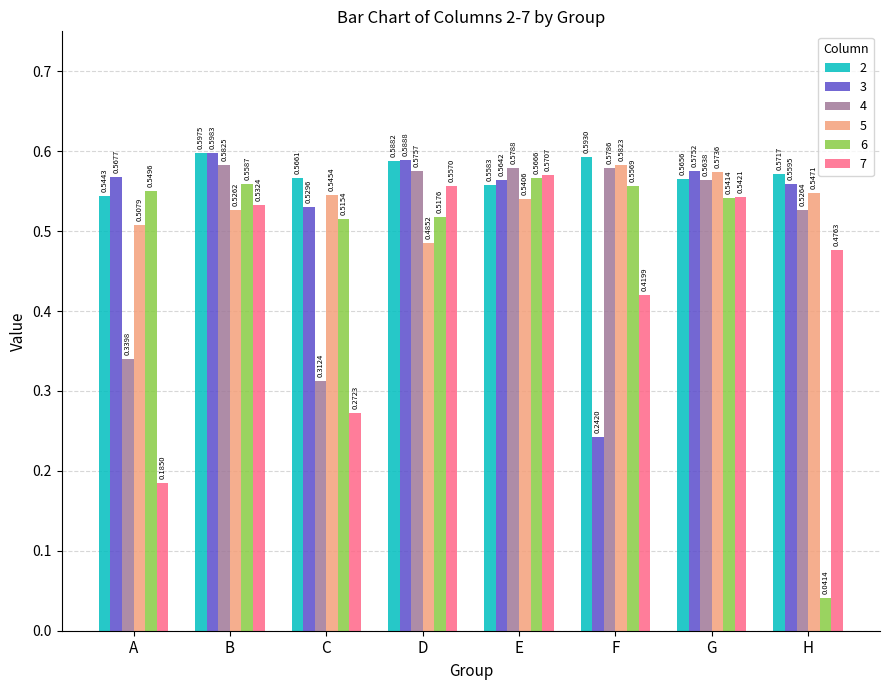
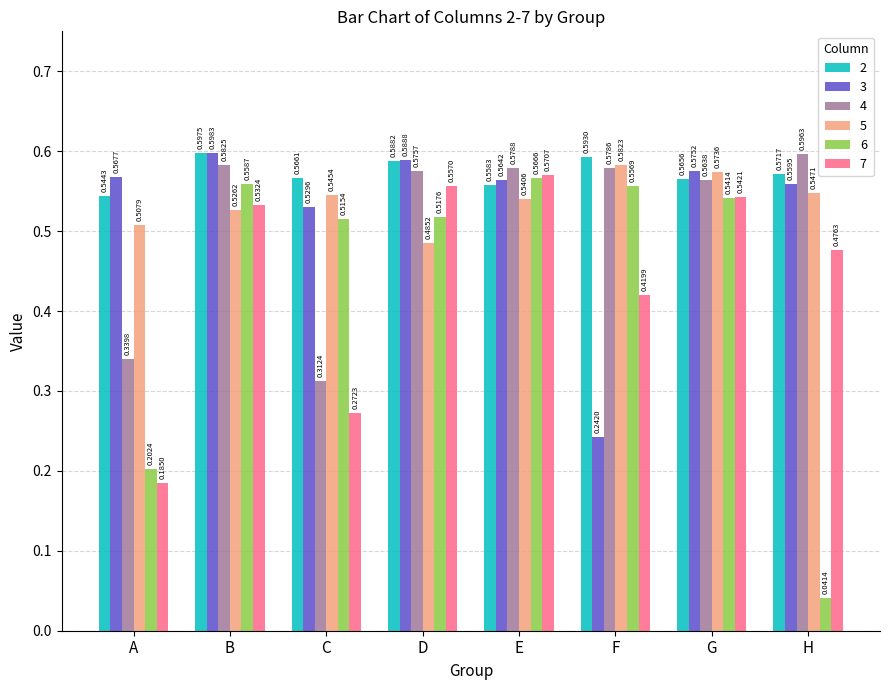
6, A: 0.5496 -> 0.2024
4, H: 0.5264 -> 0.5963
